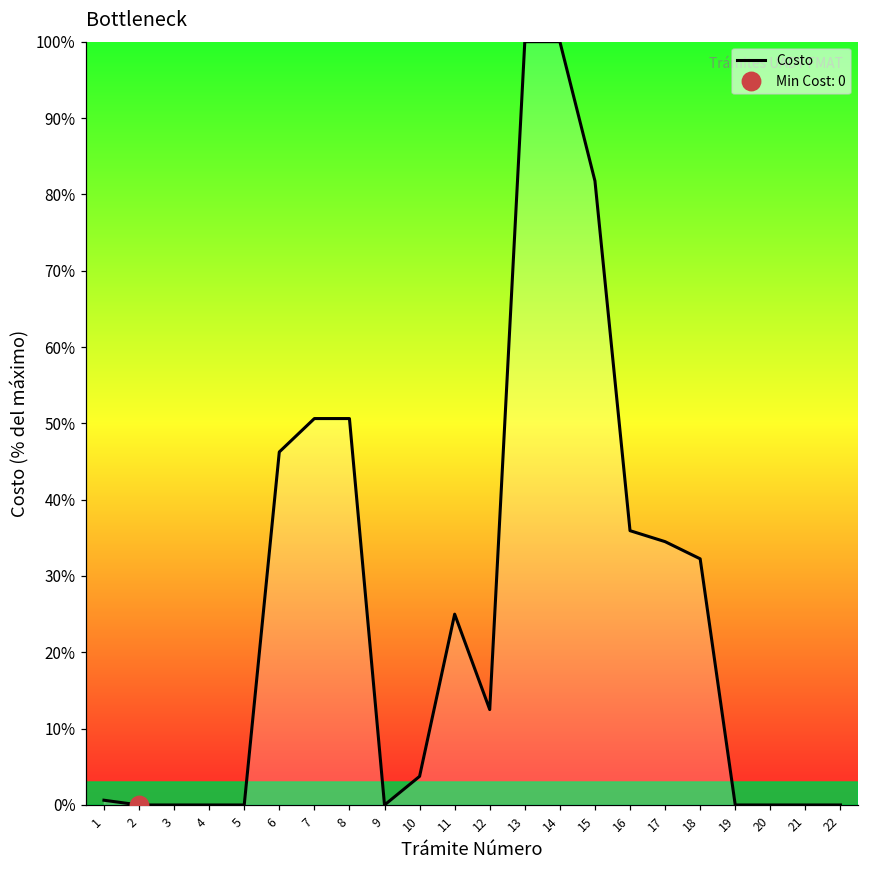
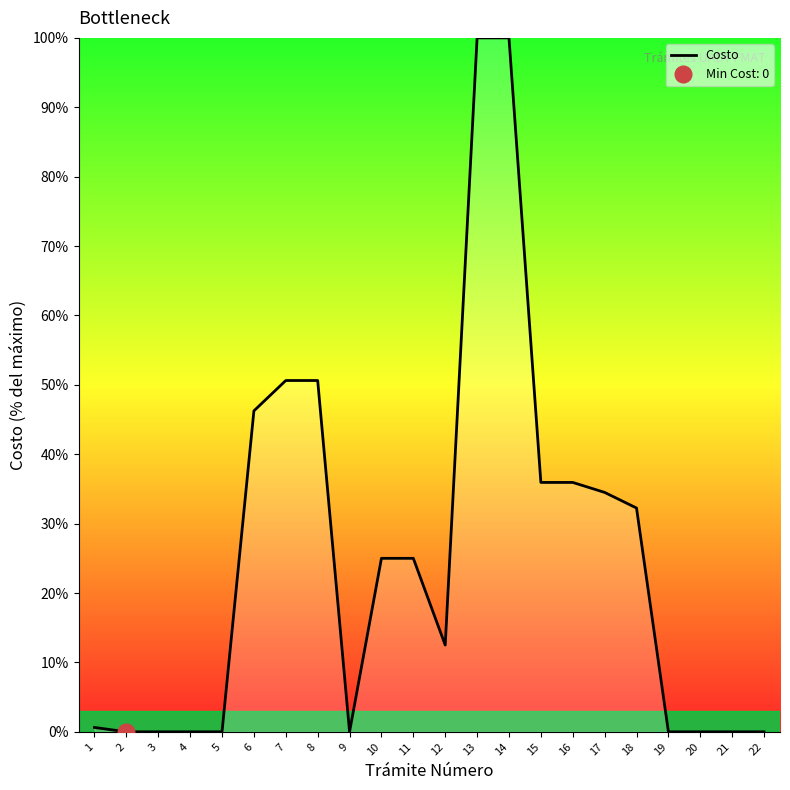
Costo, 10: 4% -> 25%
Costo, 15: 82% -> 36%
